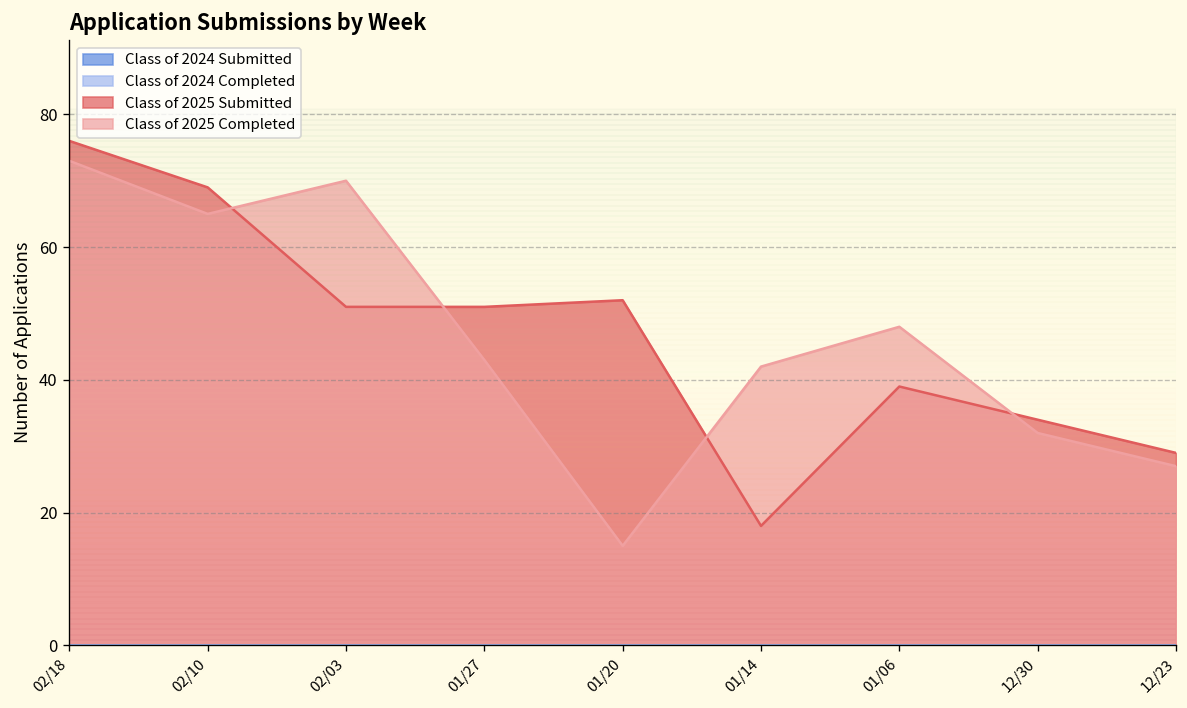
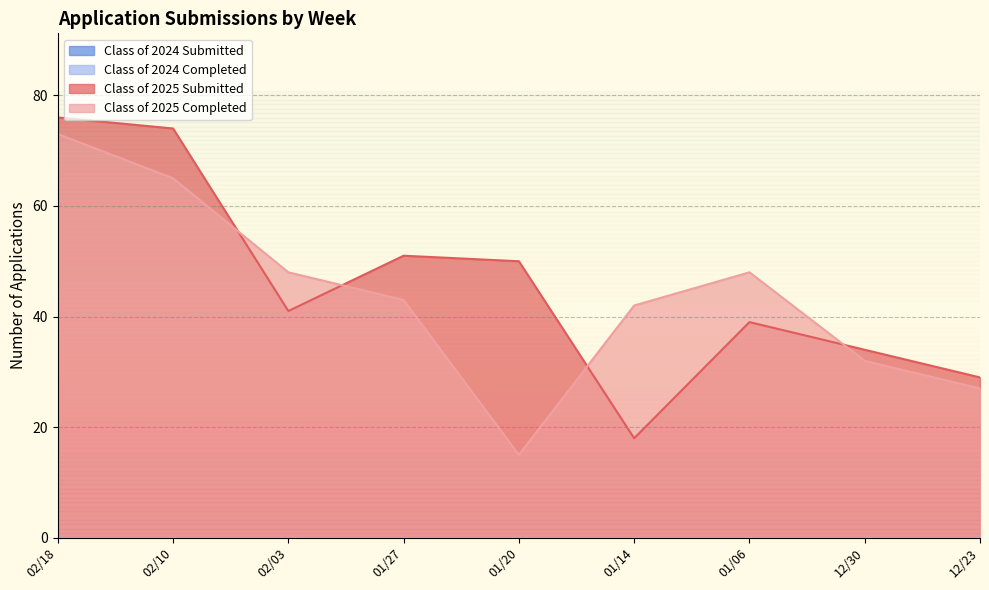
Class of 2025 Submitted, 02/10: 69 -> 74
Class of 2025 Submitted, 02/03: 51 -> 41
Class of 2025 Completed, 02/03: 70 -> 48
Class of 2025 Submitted, 01/20: 52 -> 50
